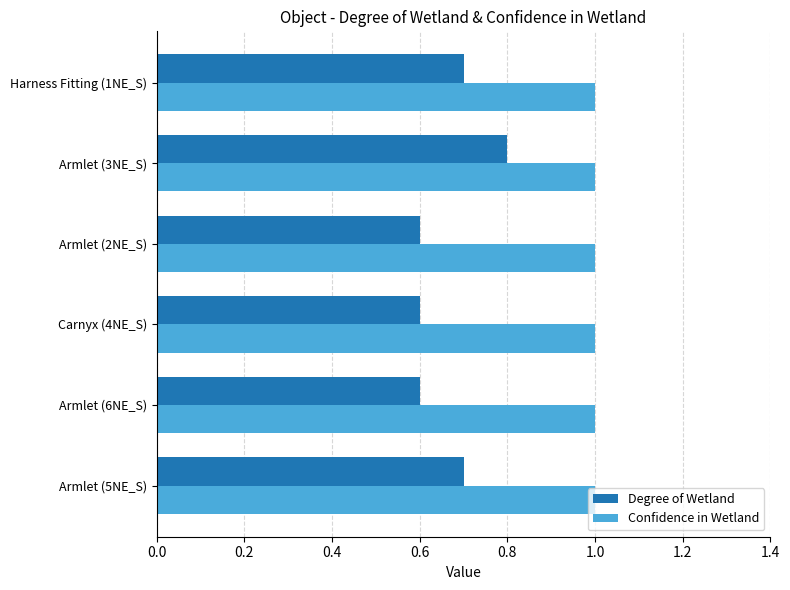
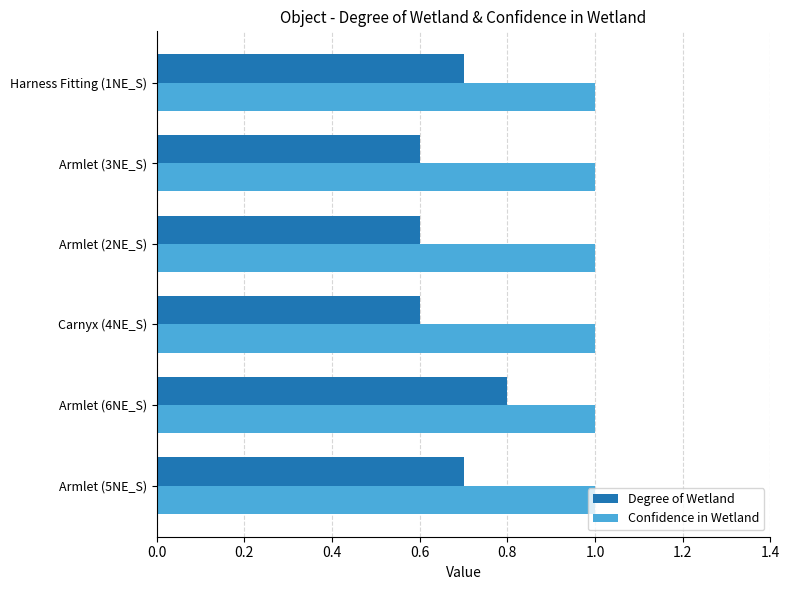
Degree of Wetland, Armlet (3NE_S): 0.8 -> 0.6
Degree of Wetland, Armlet (6NE_S): 0.6 -> 0.8
